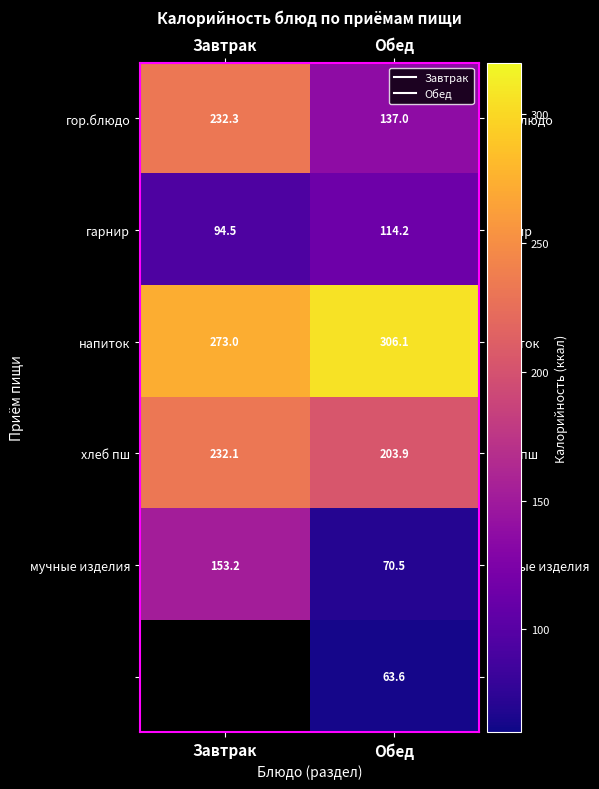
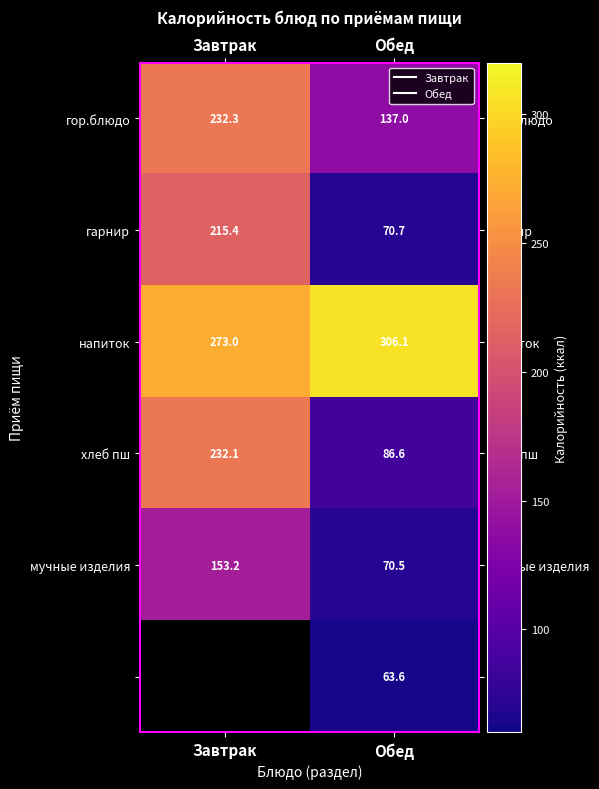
гарнир, Завтрак: 94.5 -> 215.4
гарнир, Обед: 114.2 -> 70.7
хлеб пш, Обед: 203.9 -> 86.6
